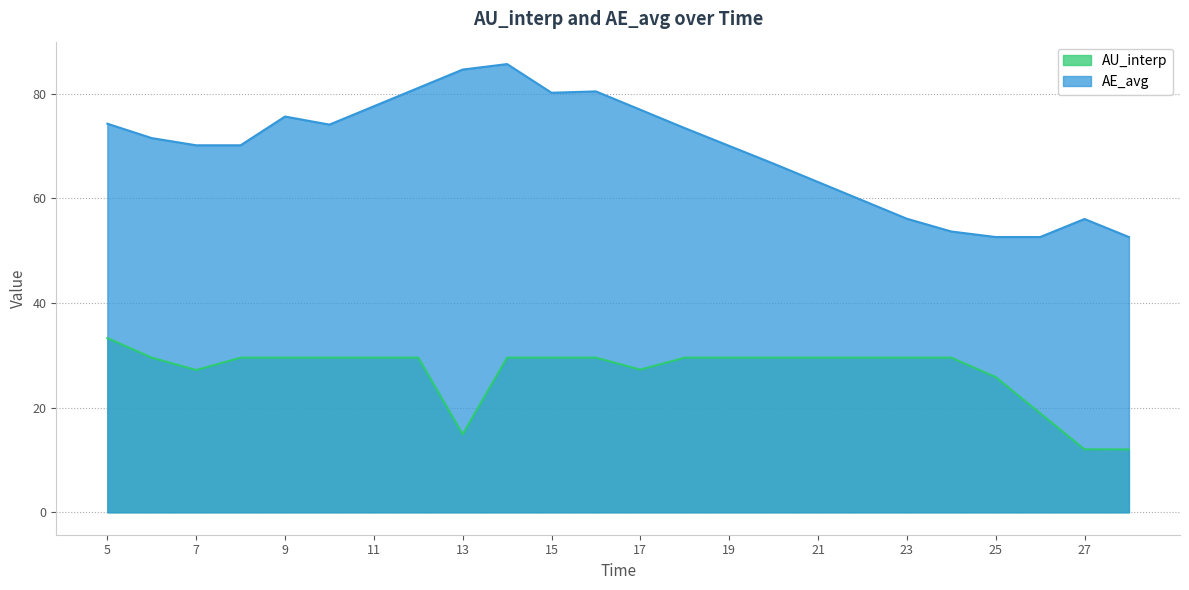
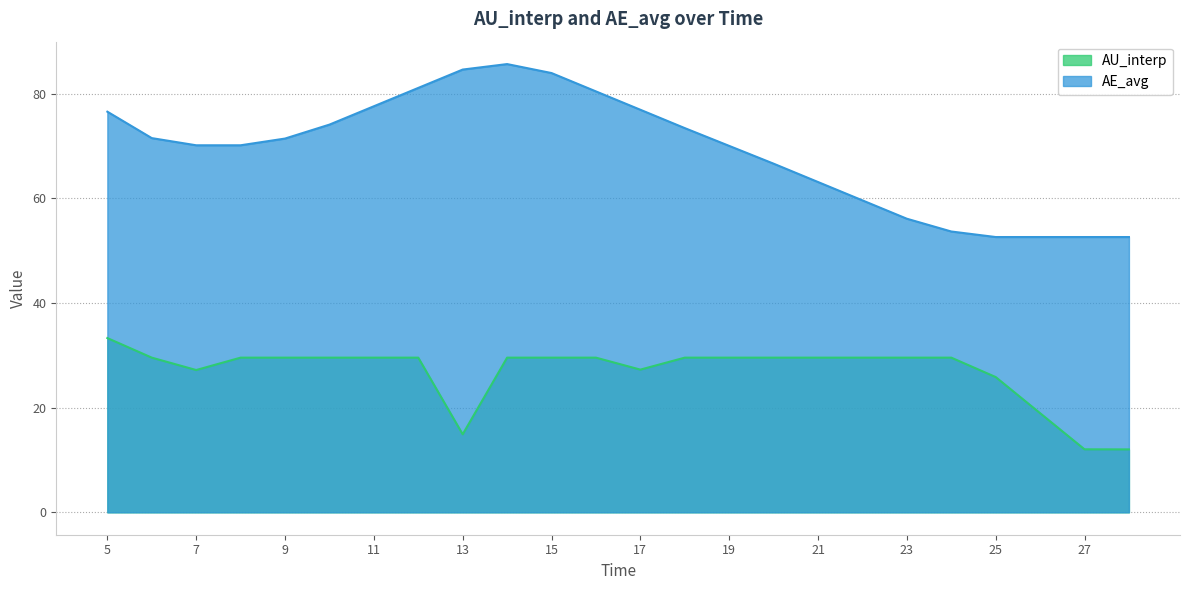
AE_avg, 5: 74 -> 77
AE_avg, 9: 76 -> 71
AE_avg, 15: 80 -> 84
AE_avg, 27: 56 -> 53
